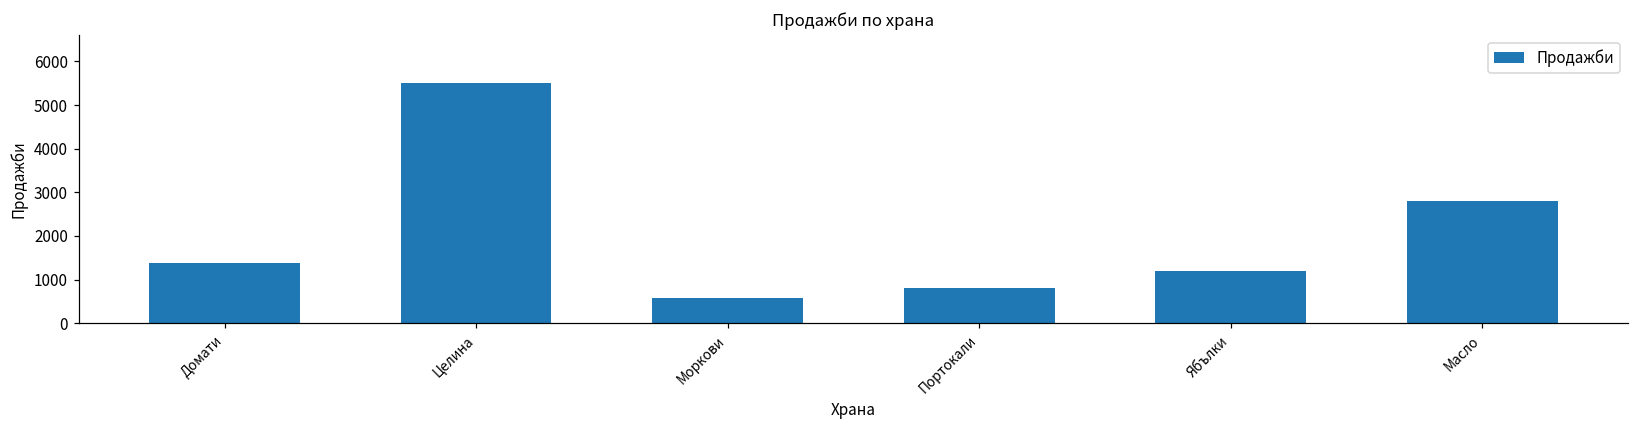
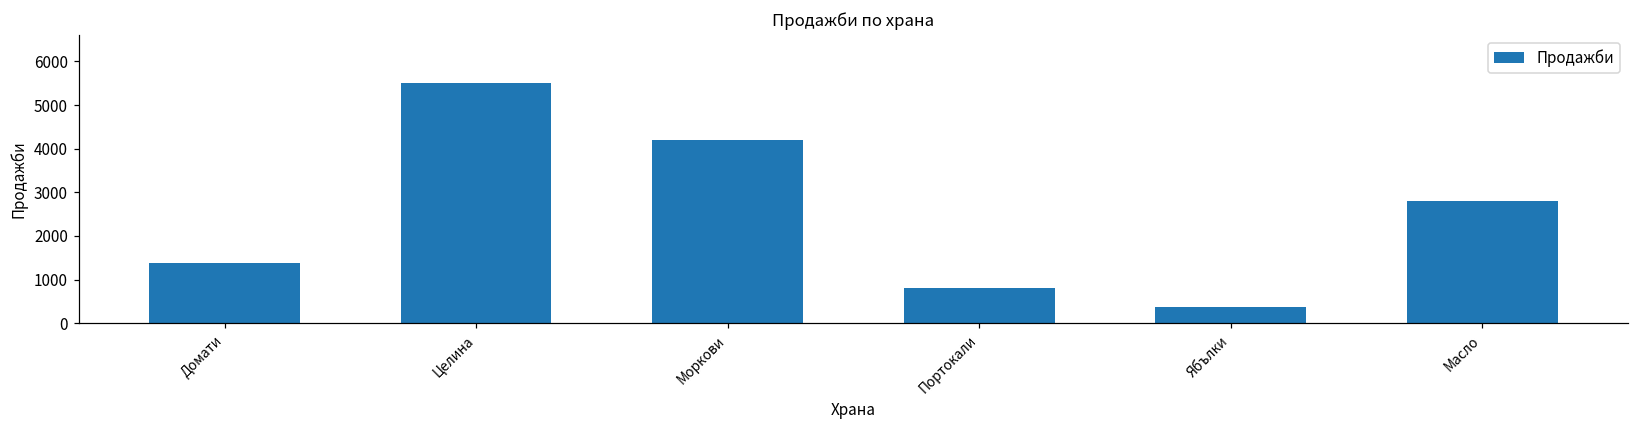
Моркови: 600 -> 4200
Ябълки: 1200 -> 400
